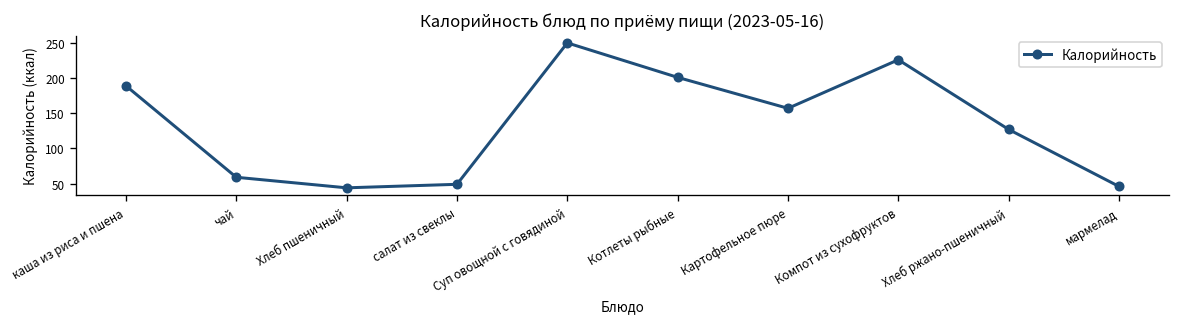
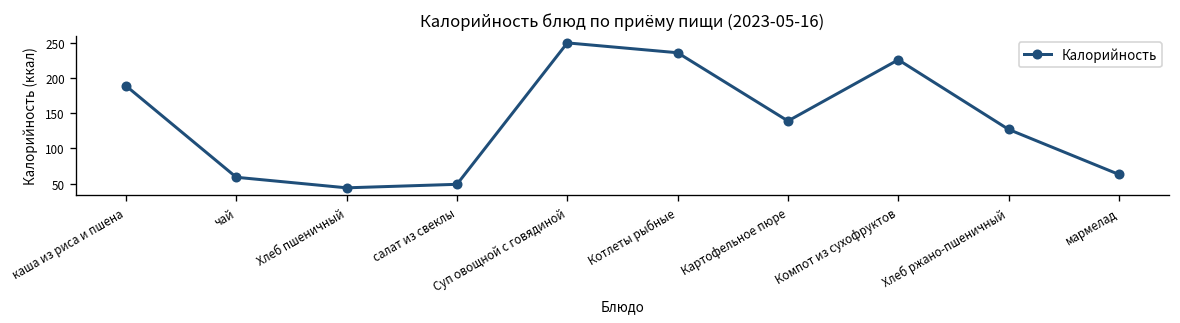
Котлеты рыбные: 200 -> 240
Картофельное пюре: 160 -> 140
мармелад: 50 -> 60
